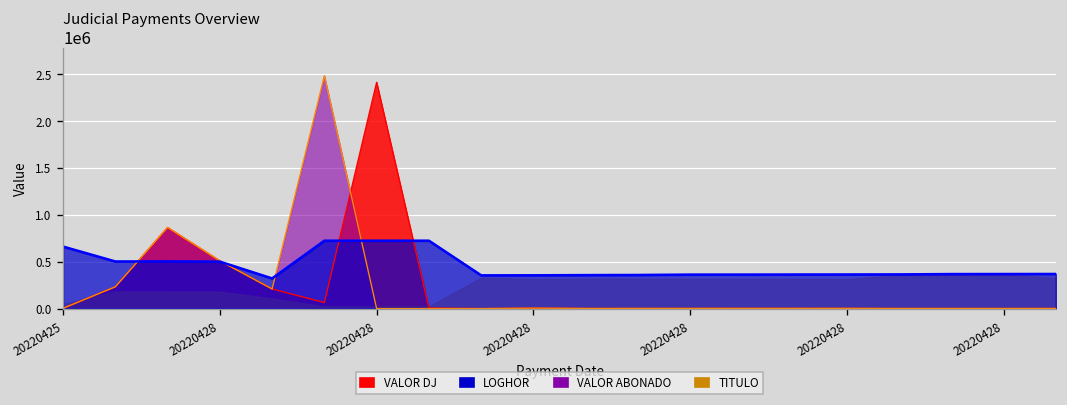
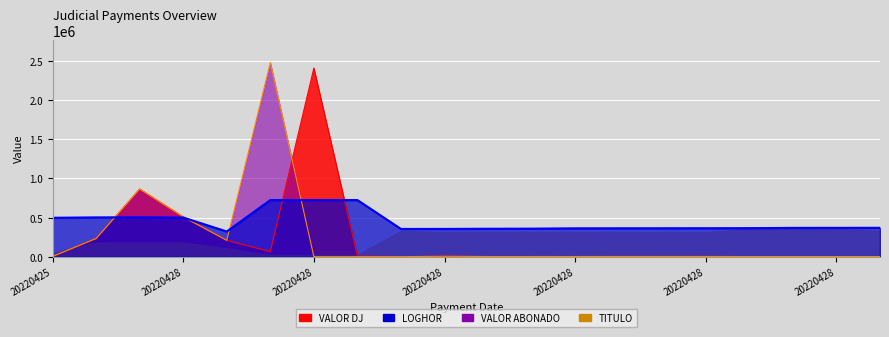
LOGHOR, 20220425: 700000 -> 500000
